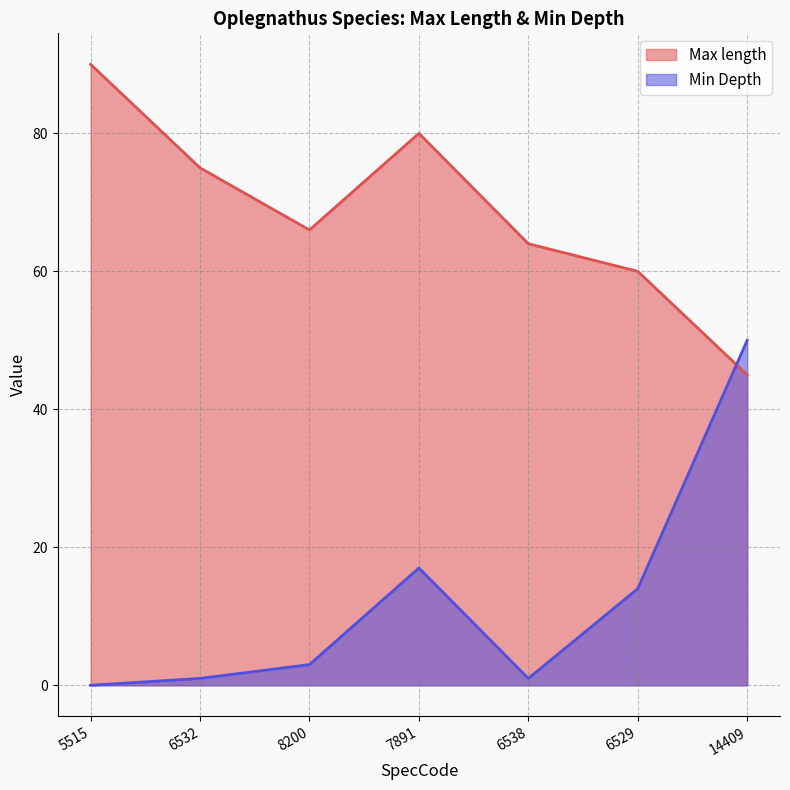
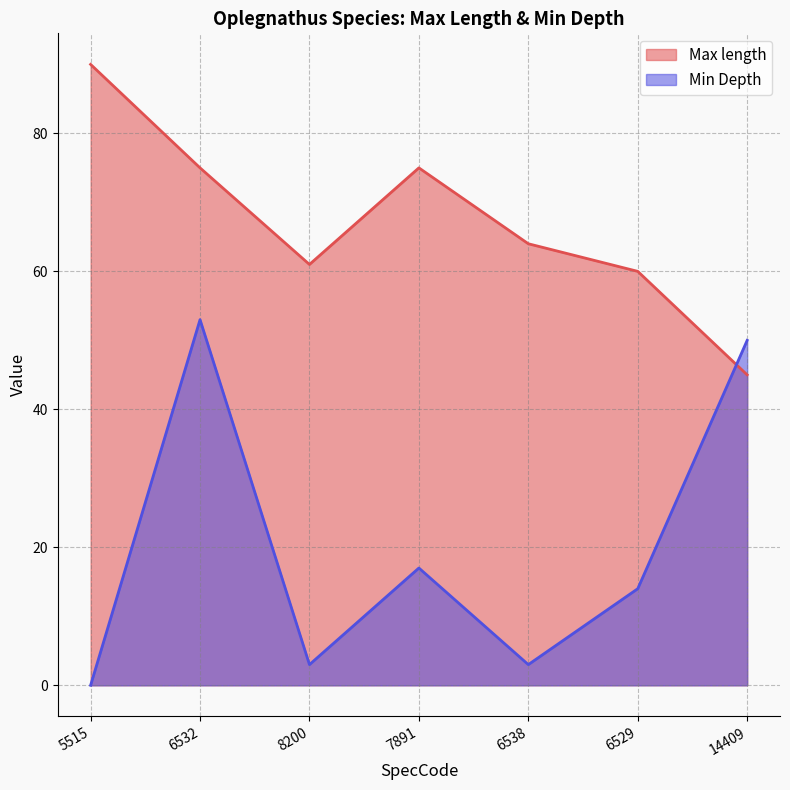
Min Depth, 6532: 1 -> 53
Max length, 8200: 66 -> 61
Max length, 7891: 80 -> 75
Min Depth, 6538: 1 -> 3
